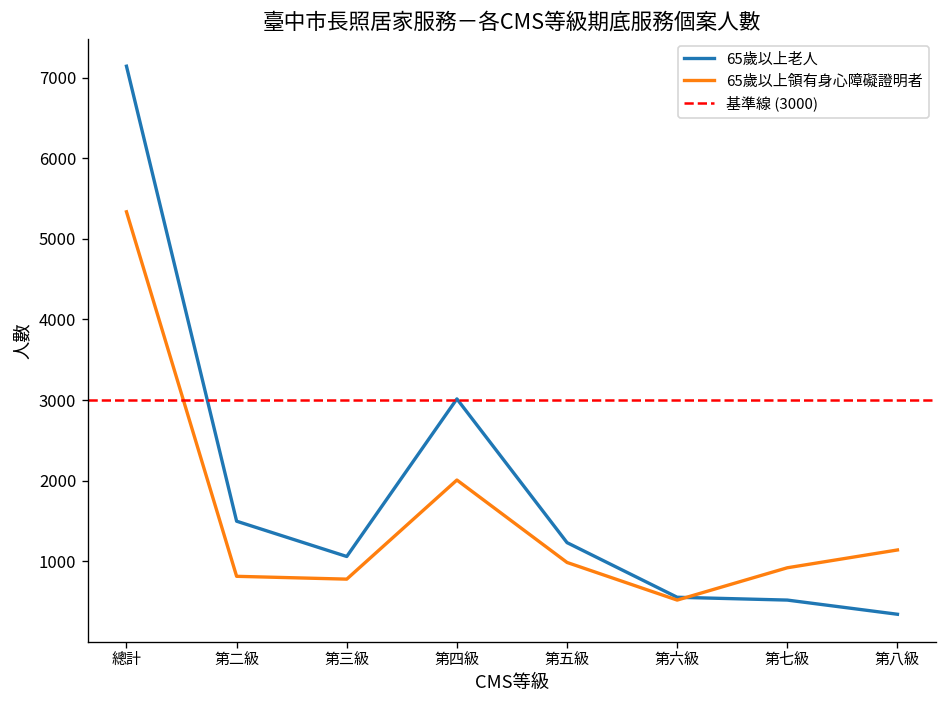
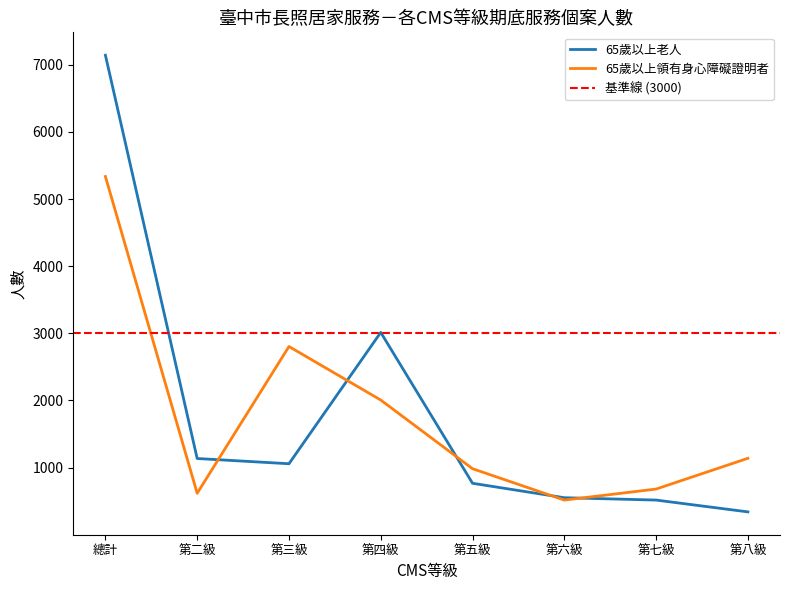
65歲以上老人, 第二級: 1500 -> 1100
65歲以上領有身心障礙證明者, 第二級: 800 -> 600
65歲以上領有身心障礙證明者, 第三級: 800 -> 2800
65歲以上老人, 第五級: 1200 -> 800
65歲以上領有身心障礙證明者, 第七級: 900 -> 700
